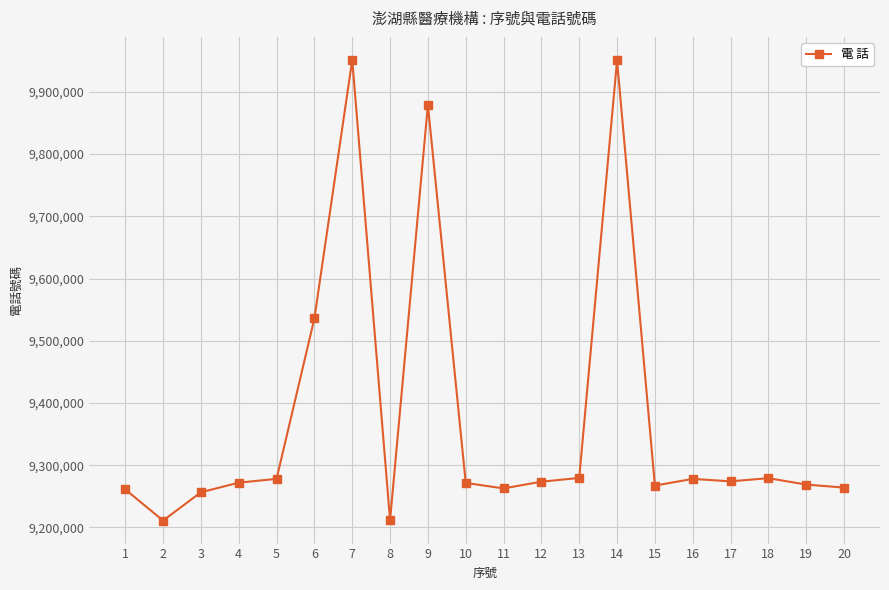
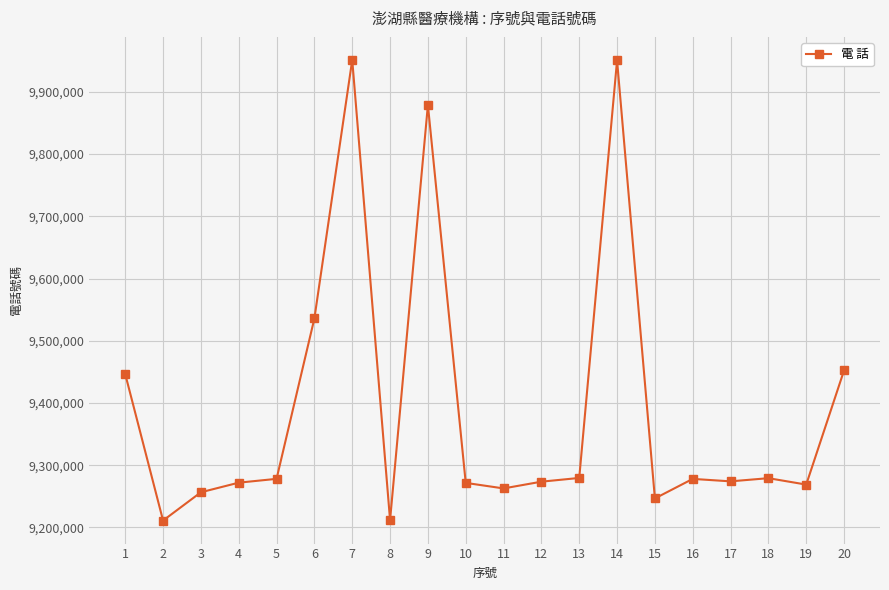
1: 9,260,000 -> 9,450,000
15: 9,270,000 -> 9,250,000
20: 9,260,000 -> 9,450,000
